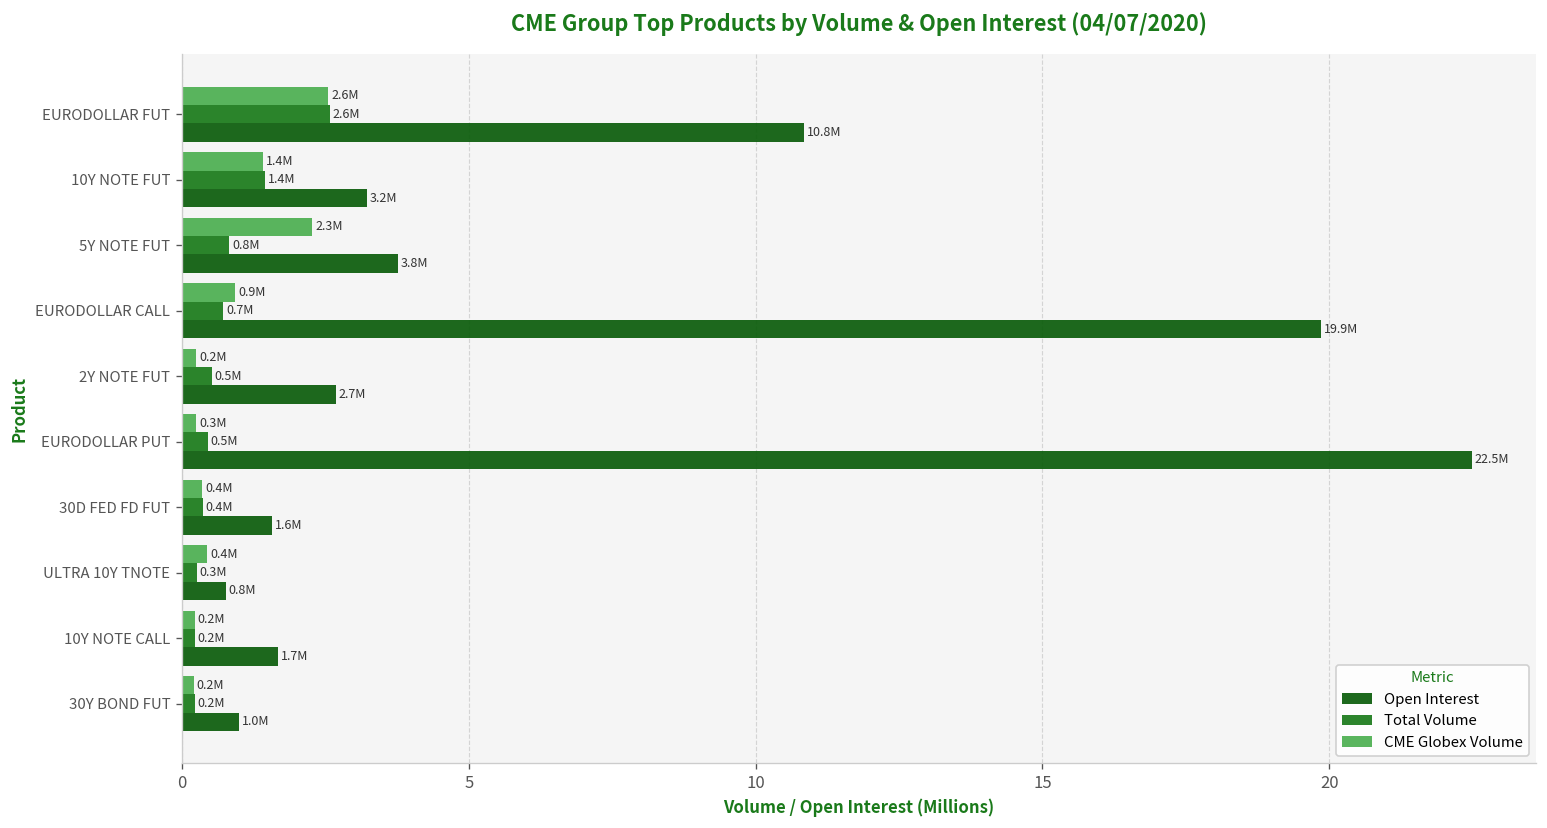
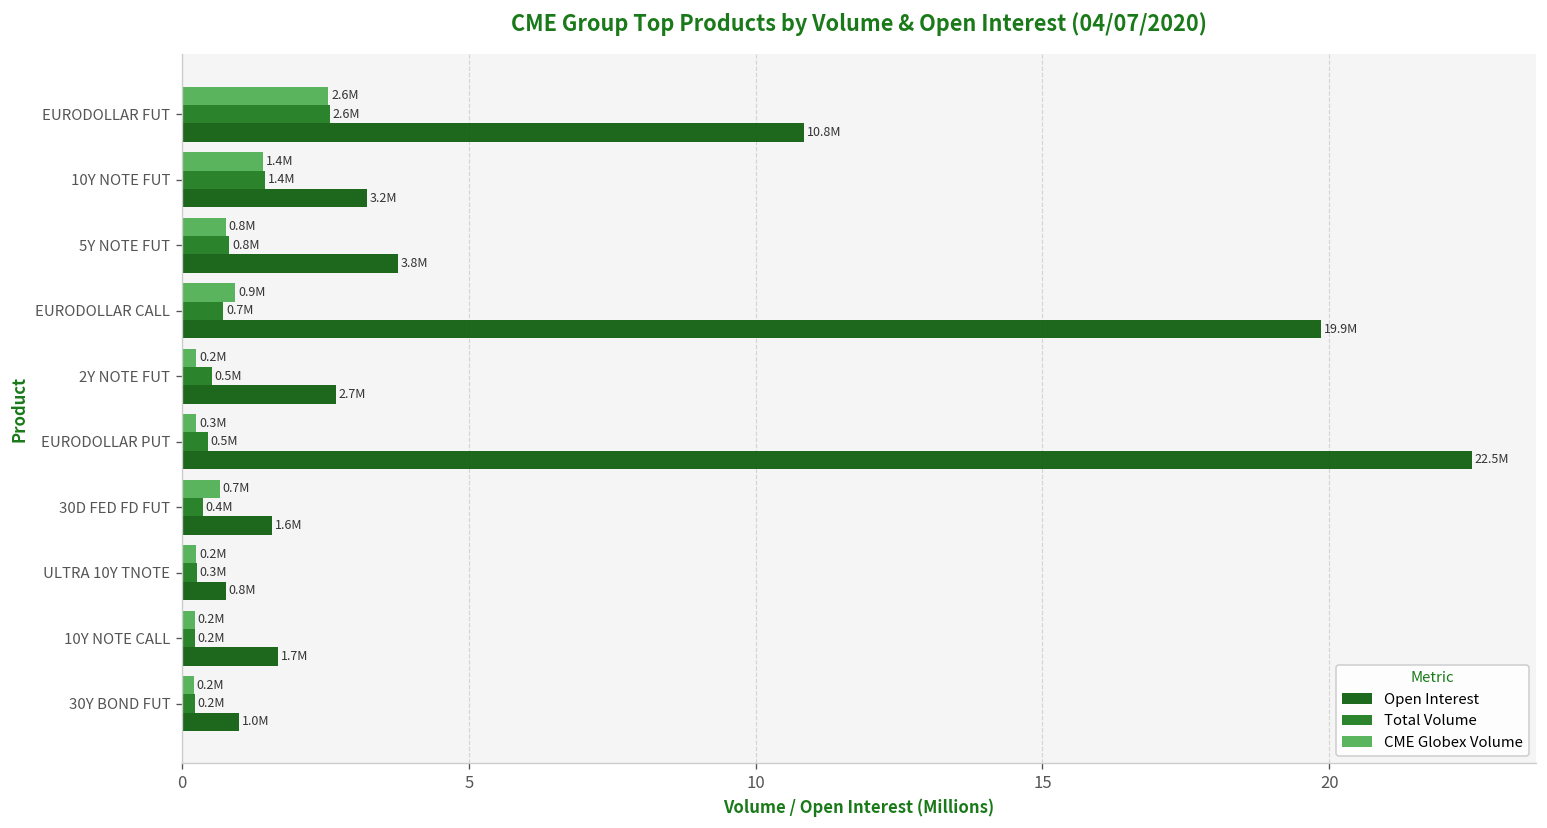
CME Globex Volume, 5Y NOTE FUT: 2.3M -> 0.8M
CME Globex Volume, 30D FED FD FUT: 0.4M -> 0.7M
CME Globex Volume, ULTRA 10Y TNOTE: 0.4M -> 0.2M
